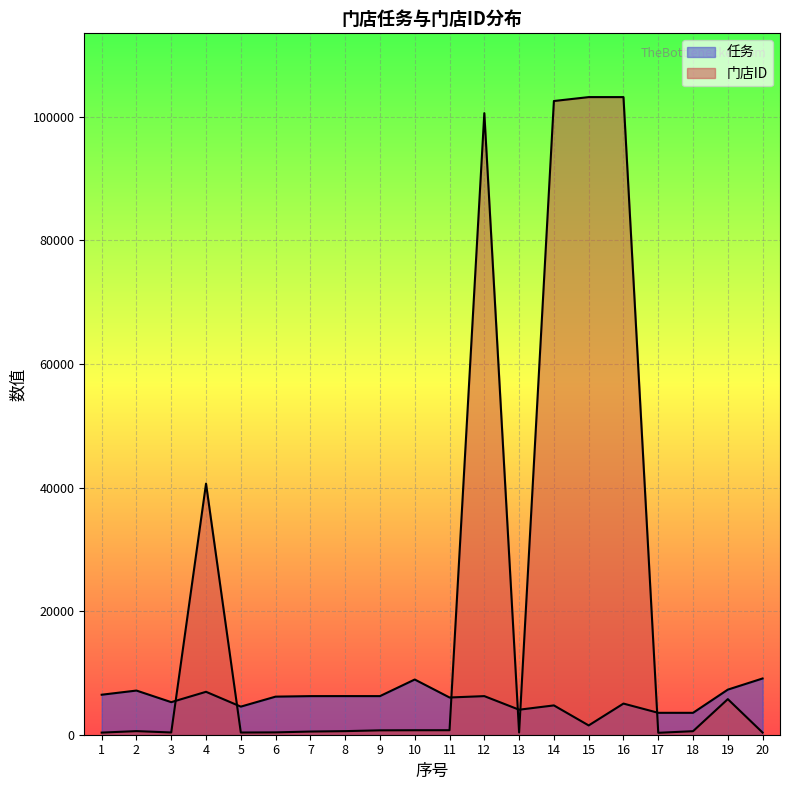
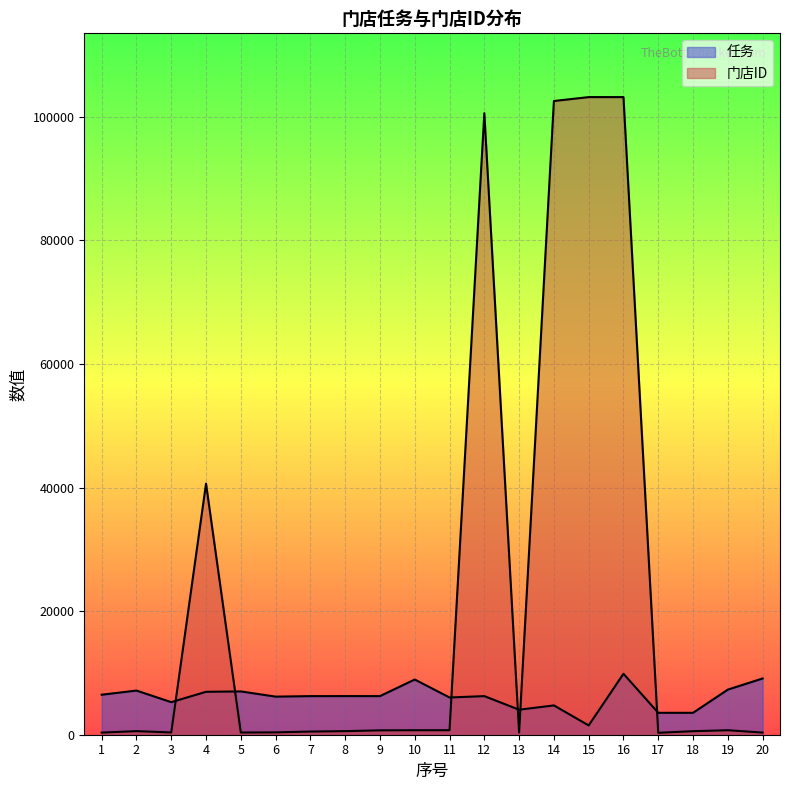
任务, 5: 5000 -> 7000
任务, 16: 5000 -> 10000
门店ID, 19: 6000 -> 1000
